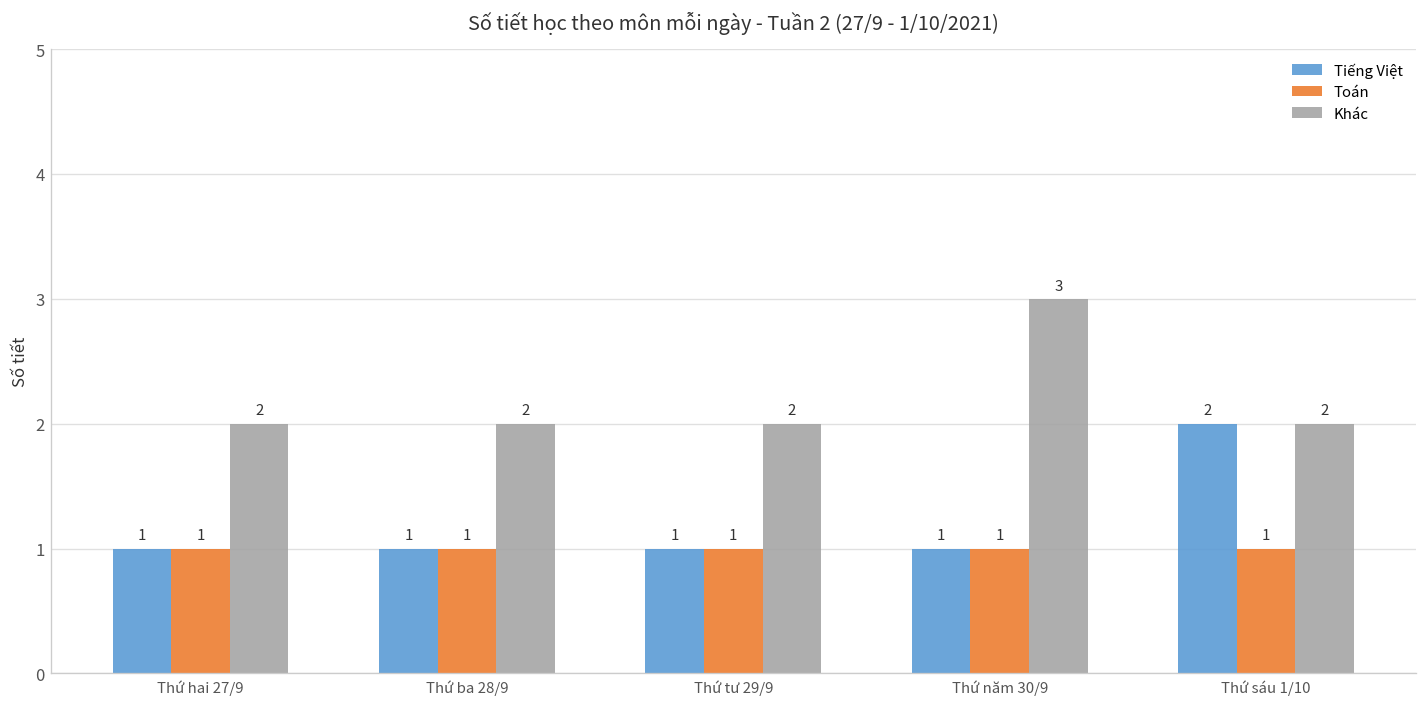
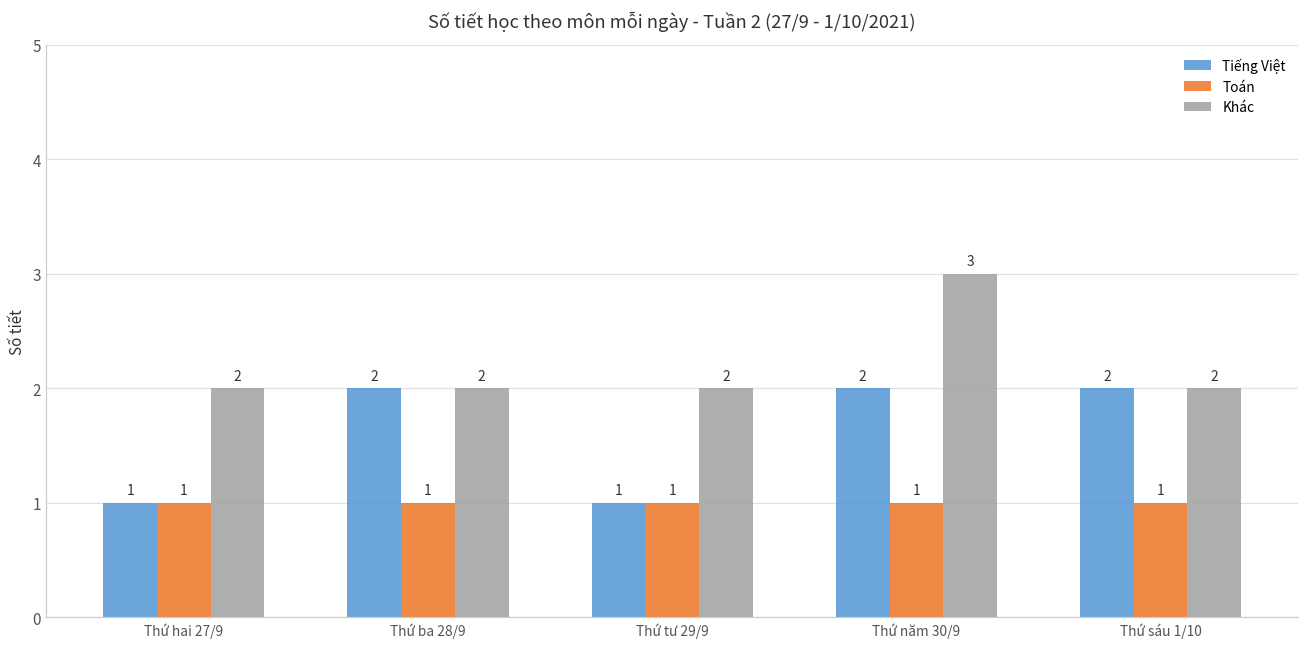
Tiếng Việt, Thứ ba 28/9: 1 -> 2
Tiếng Việt, Thứ năm 30/9: 1 -> 2
